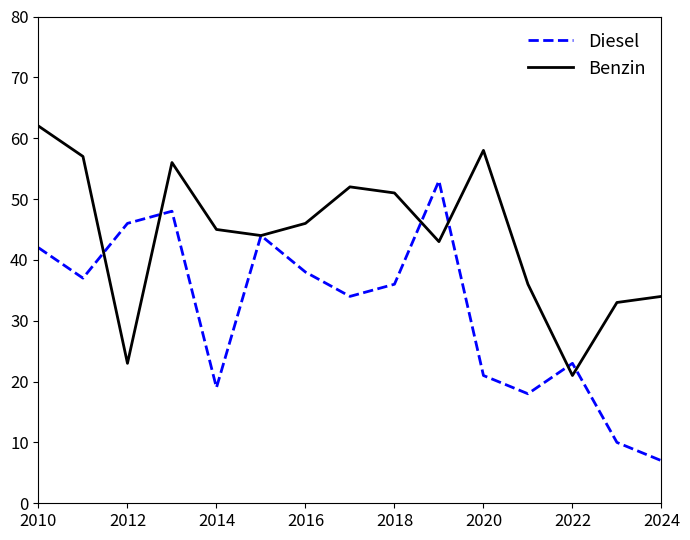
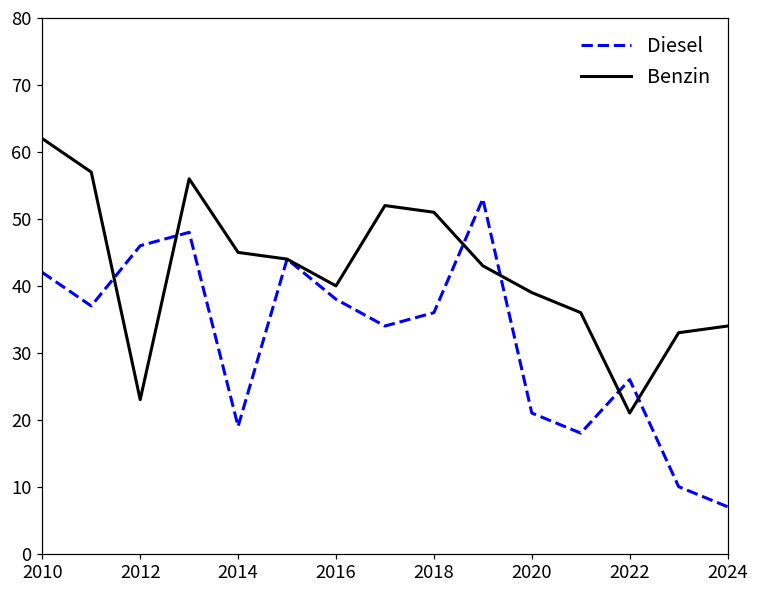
Benzin, 2016: 46 -> 40
Benzin, 2020: 58 -> 39
Diesel, 2022: 23 -> 26
